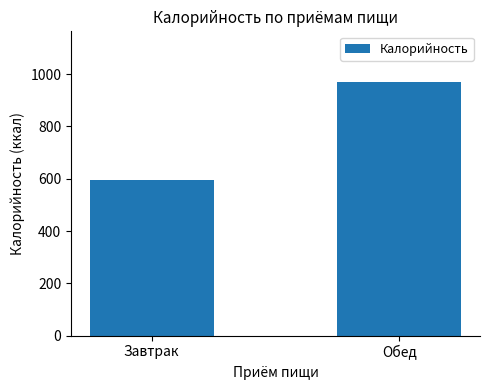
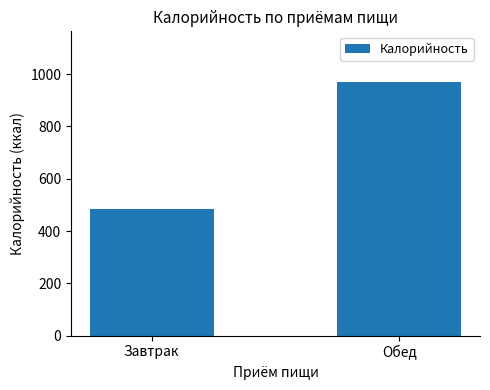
Завтрак: 590 -> 490
